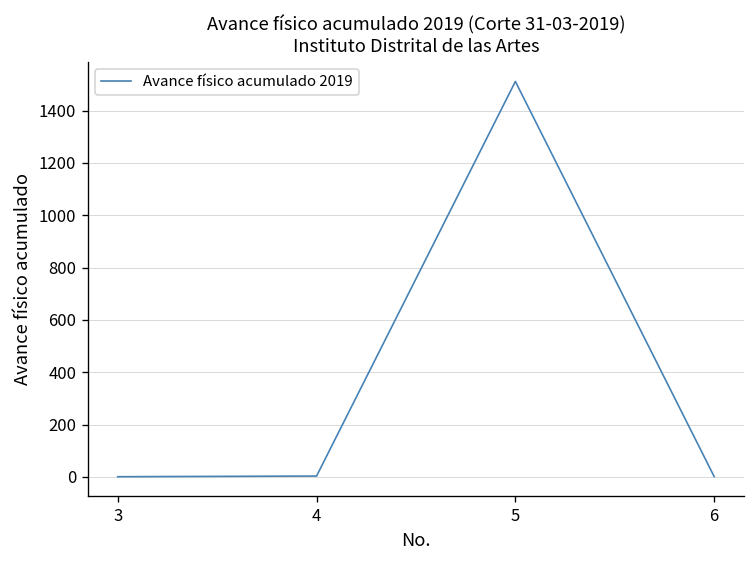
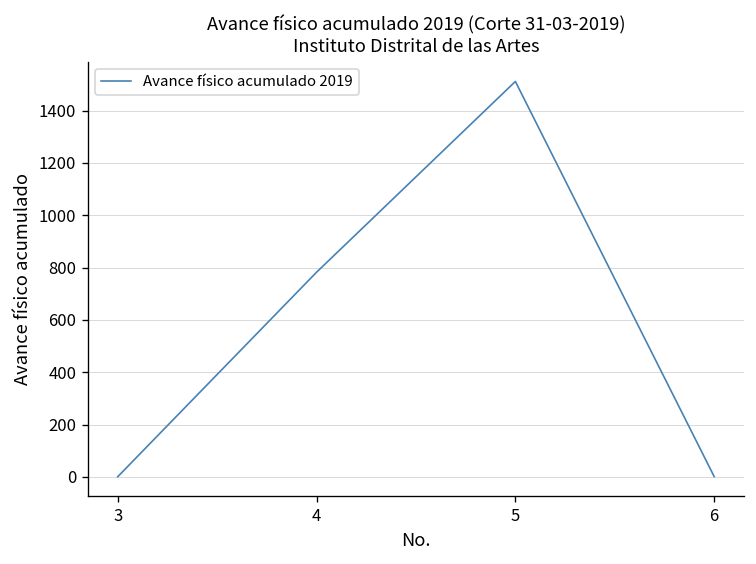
4: 0 -> 780
